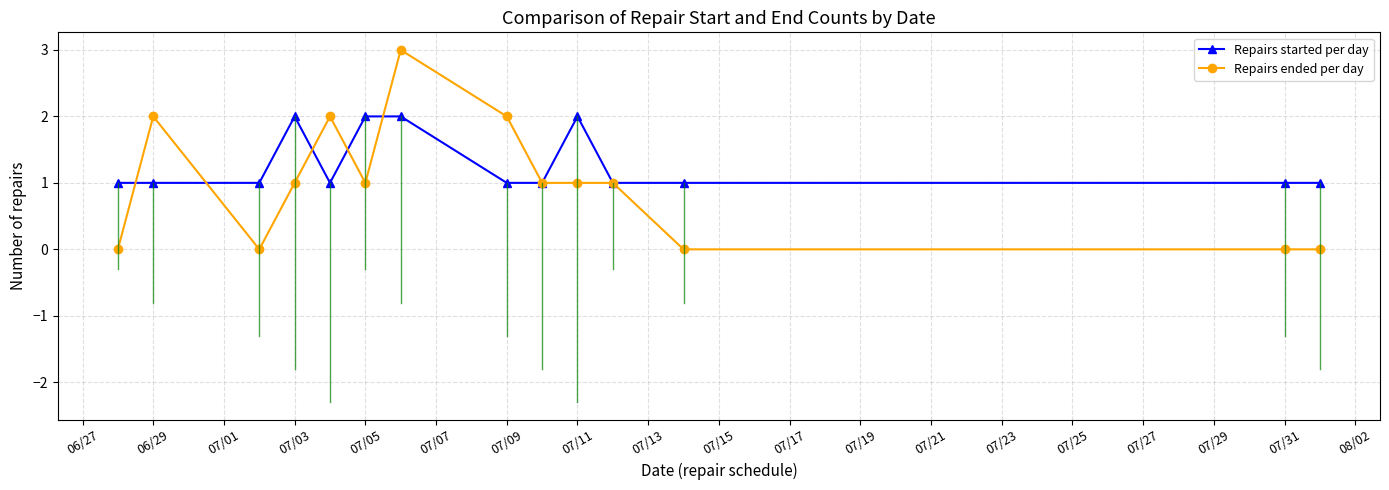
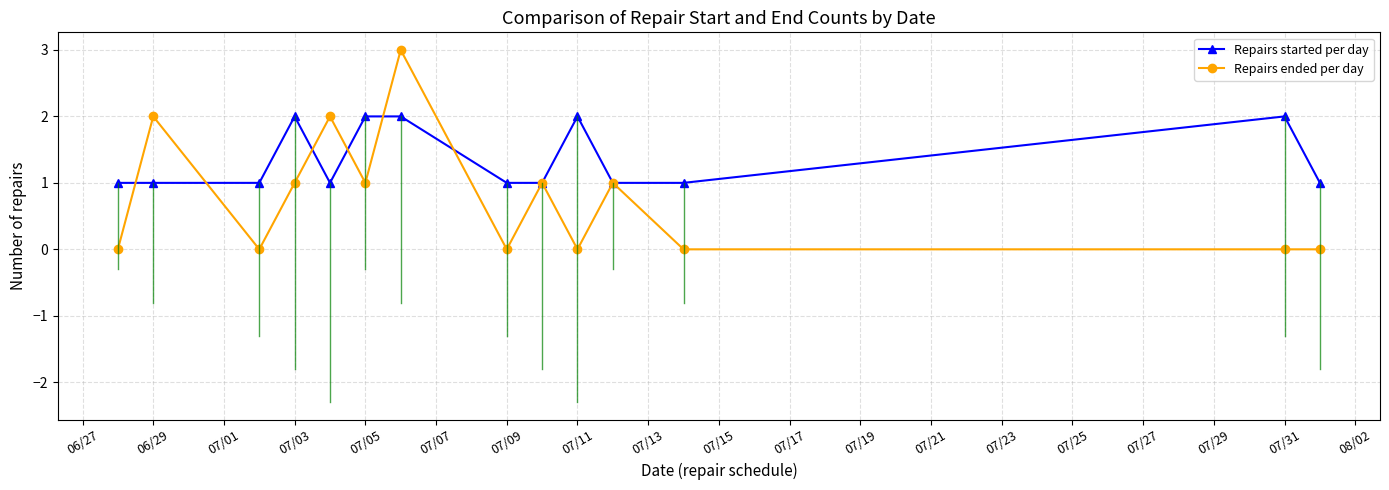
Repairs ended per day, 07/09: 2 -> 0
Repairs ended per day, 07/11: 1 -> 0
Repairs started per day, 07/31: 1 -> 2
